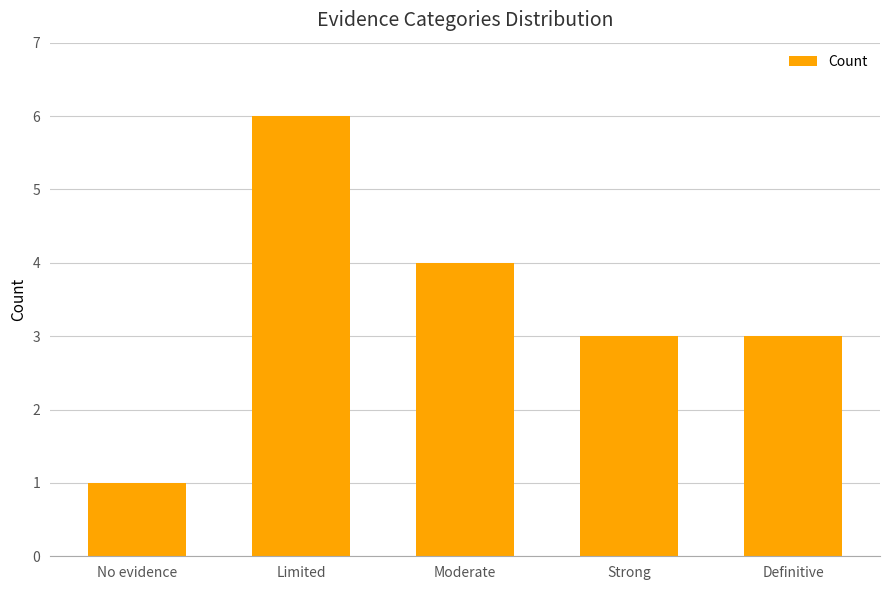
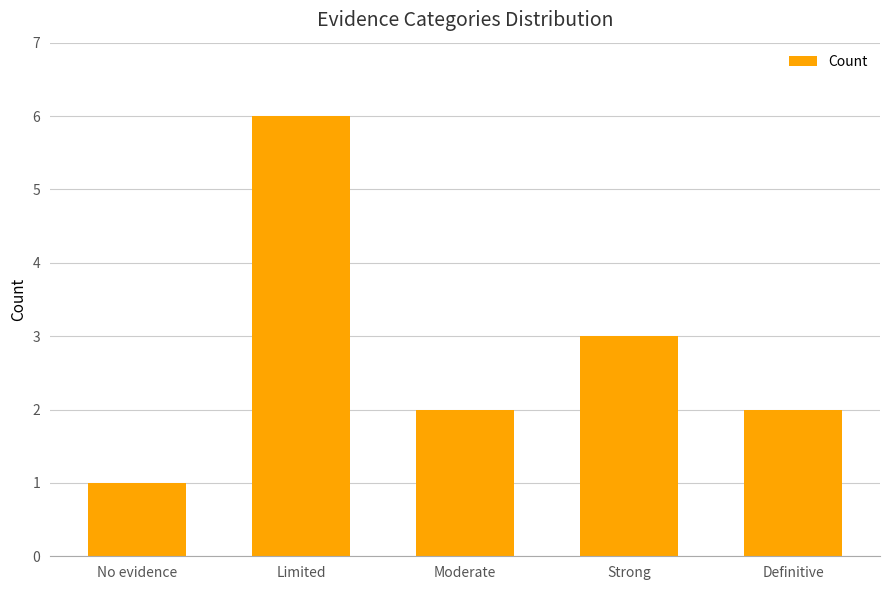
Moderate: 4 -> 2
Definitive: 3 -> 2
